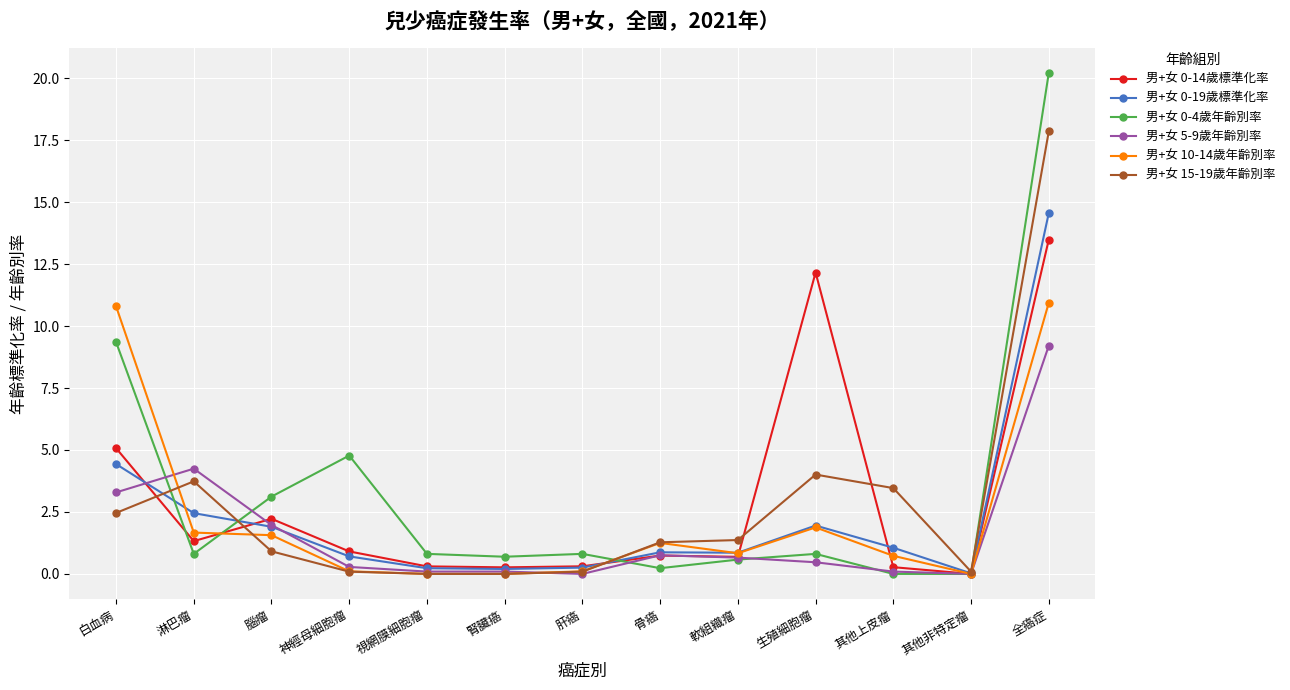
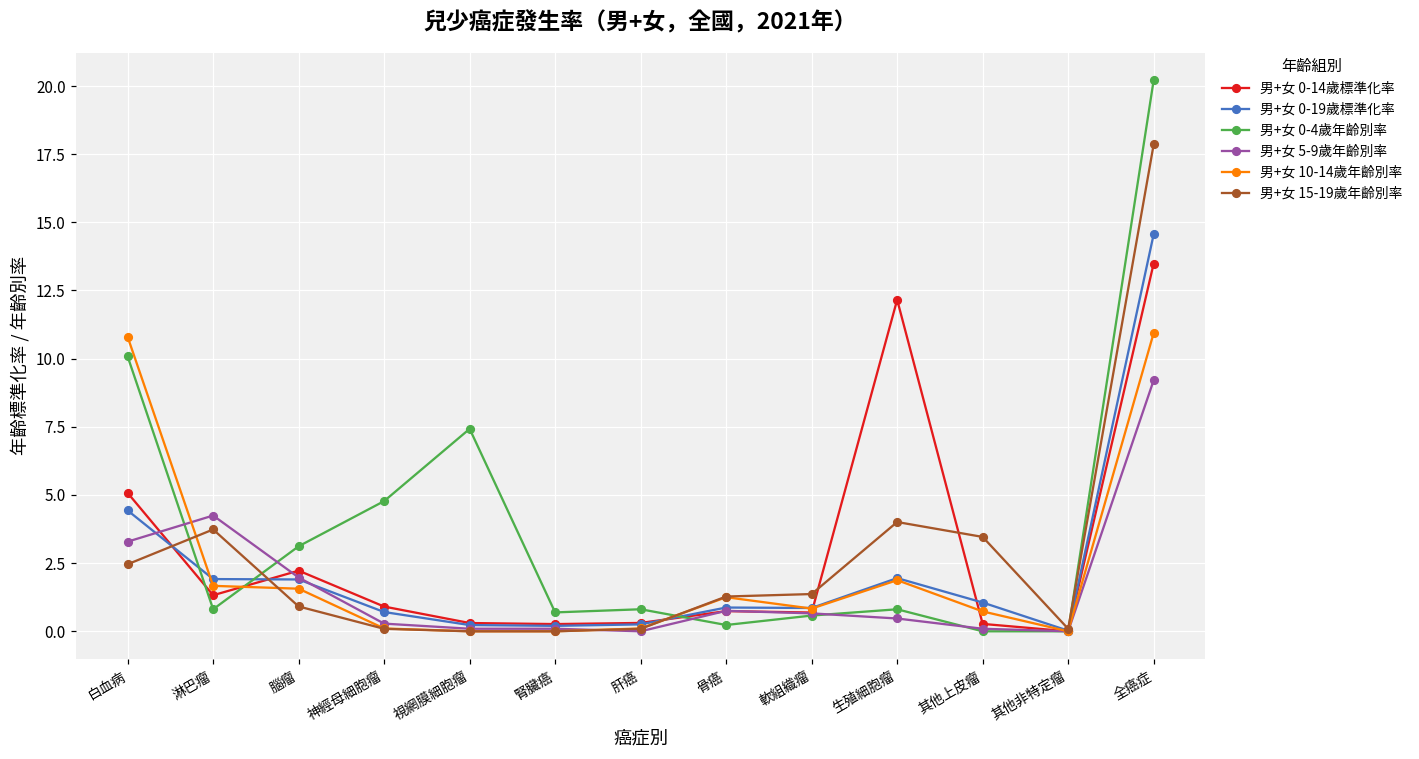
男+女 0-4歲年齡別率, 白血病: 9.4 -> 10.1
男+女 0-19歲標準化率, 淋巴瘤: 2.5 -> 1.9
男+女 0-4歲年齡別率, 視網膜細胞瘤: 0.8 -> 7.4
